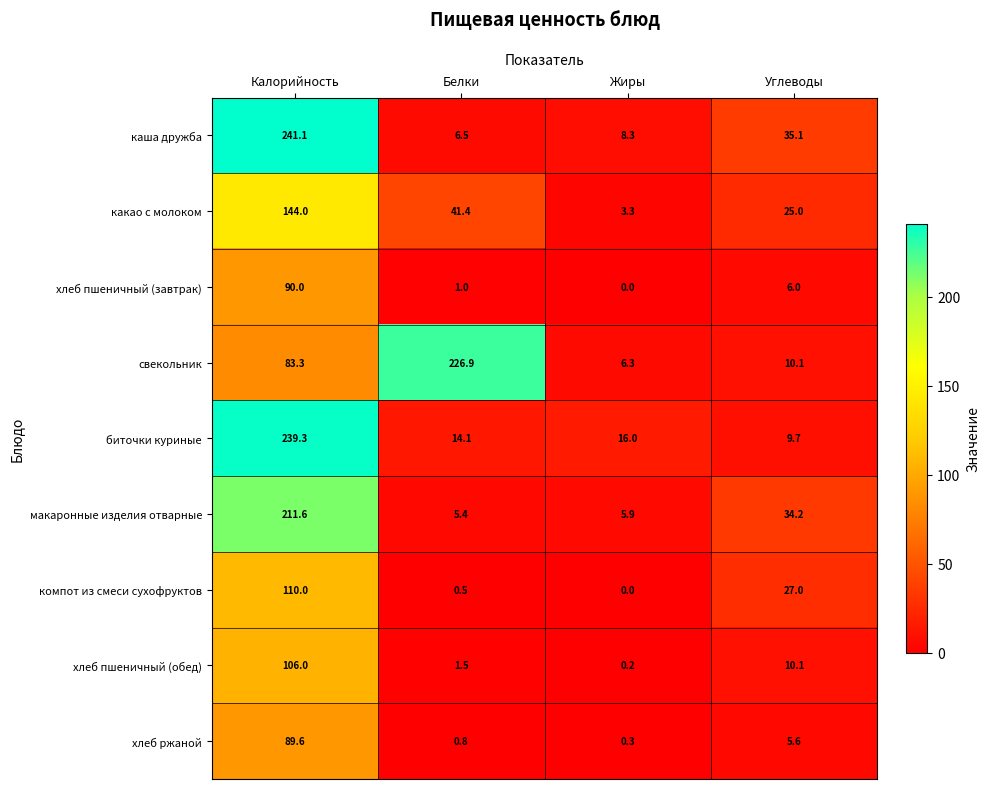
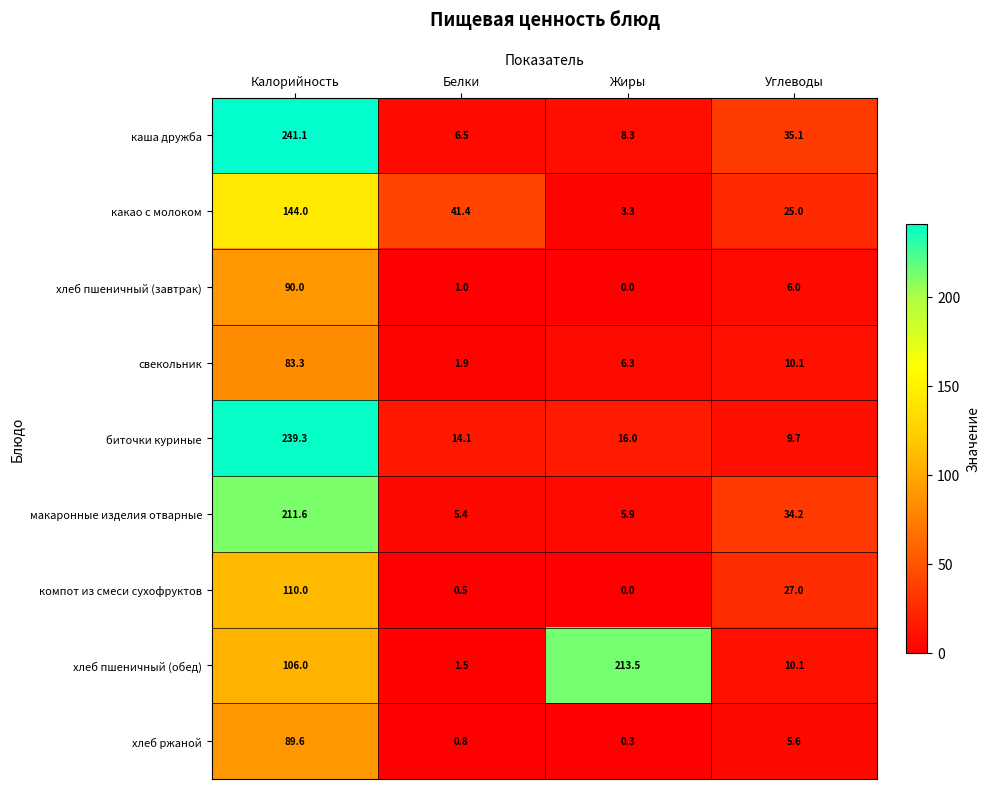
свекольник, Белки: 226.9 -> 1.9
хлеб пшеничный (обед), Жиры: 0.2 -> 213.5
